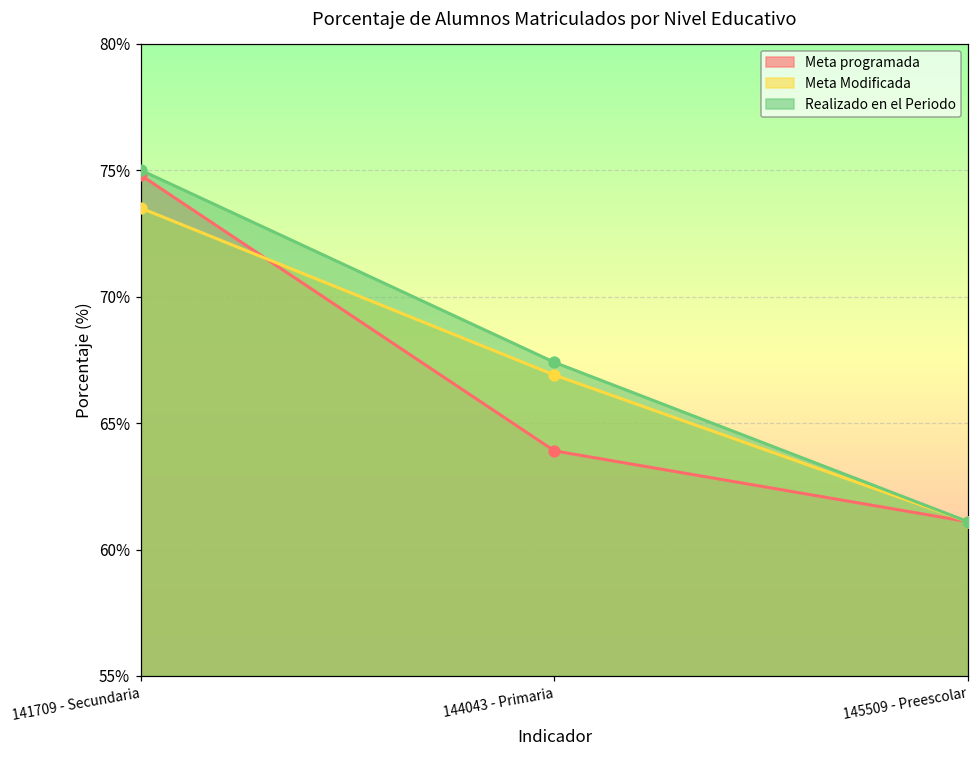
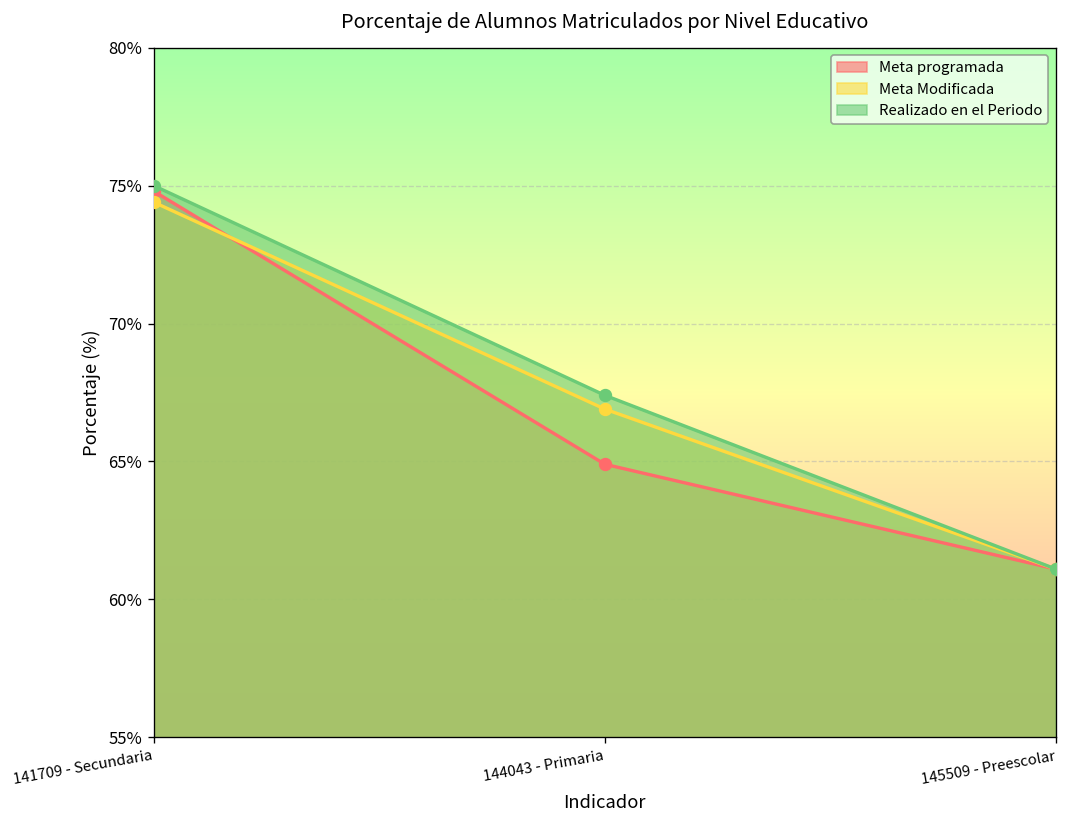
Meta Modificada, 141709 - Secundaria: 73.5% -> 74.4%
Meta programada, 144043 - Primaria: 63.9% -> 64.9%
